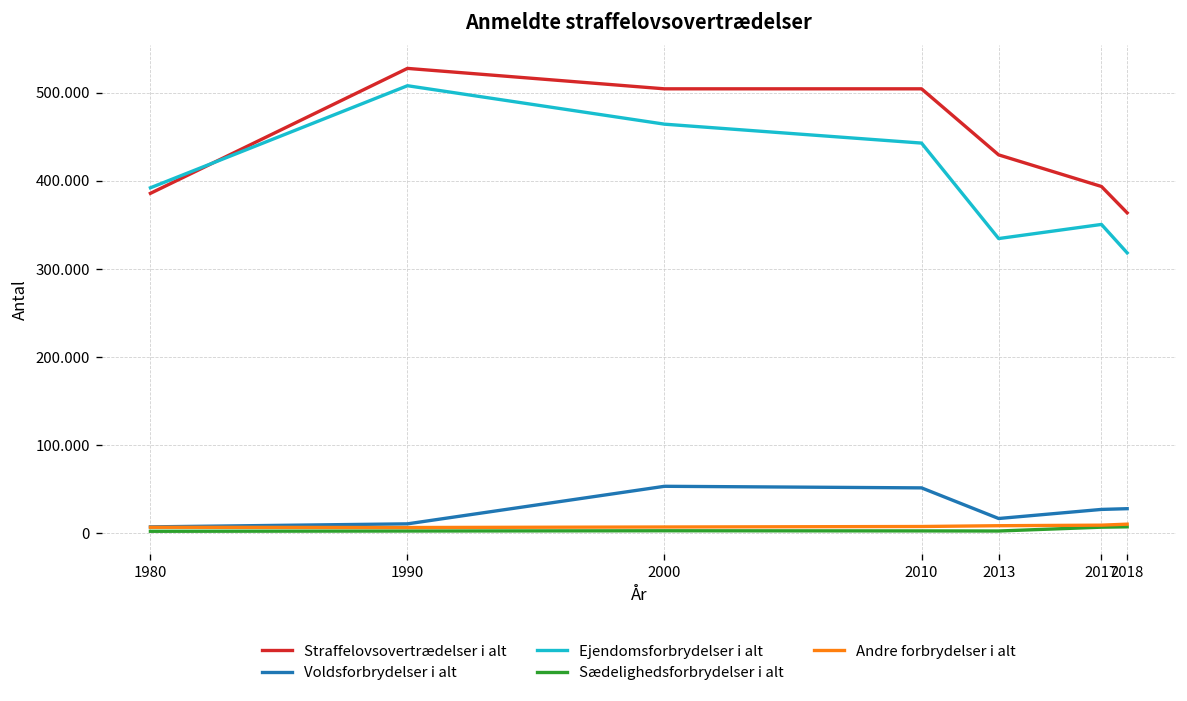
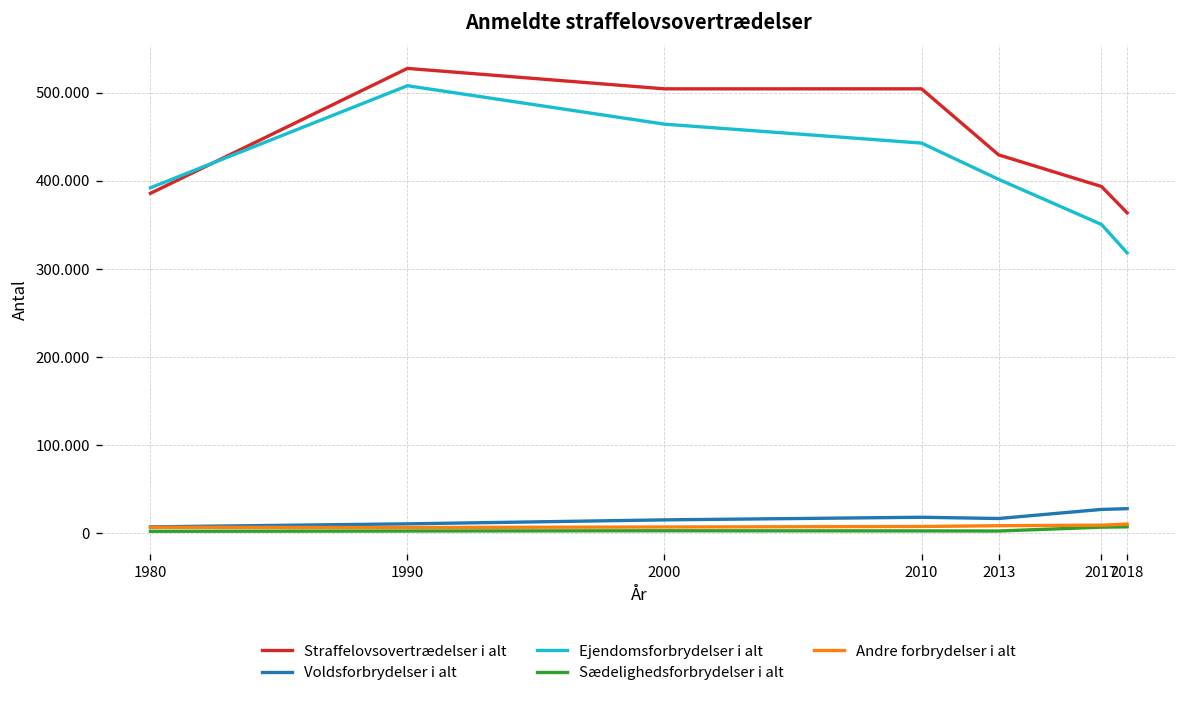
Voldsforbrydelser i alt, 2000: 50 -> 20
Voldsforbrydelser i alt, 2010: 50 -> 20
Ejendomsforbrydelser i alt, 2013: 330 -> 400
